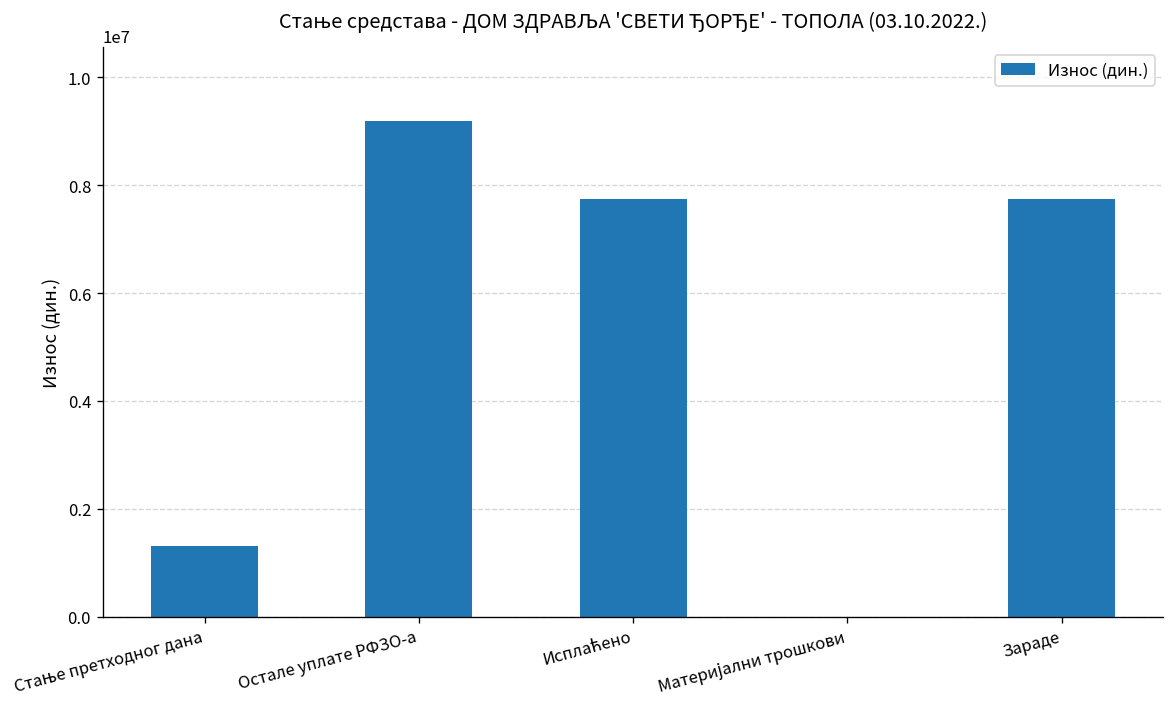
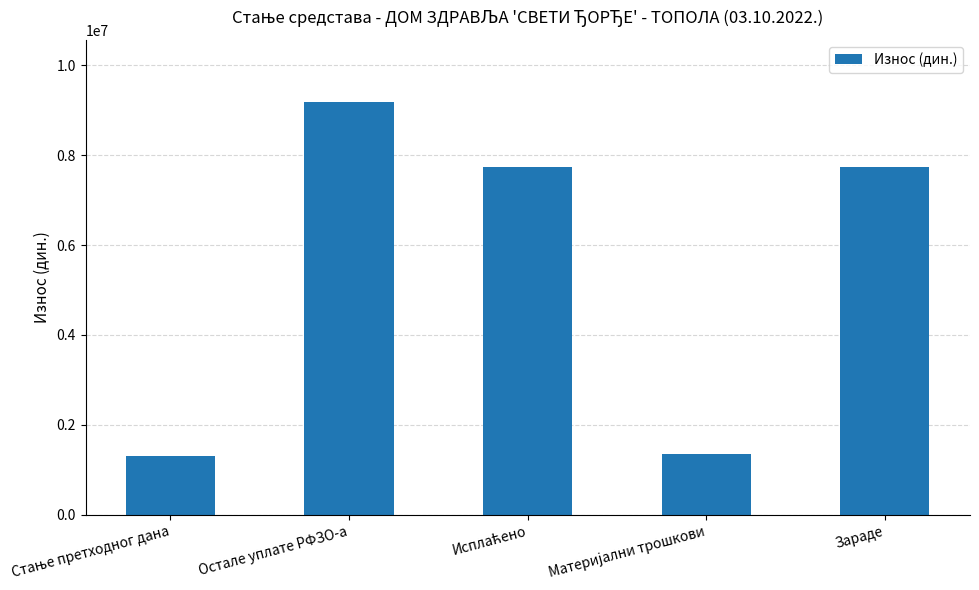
Материјални трошкови: 0 -> 1300000
